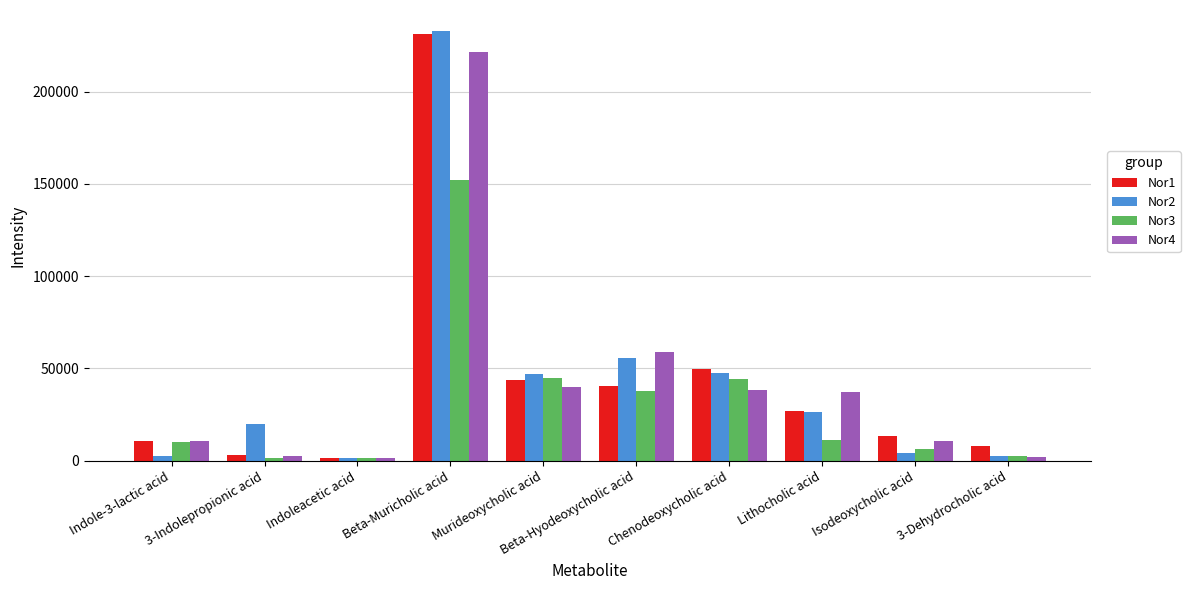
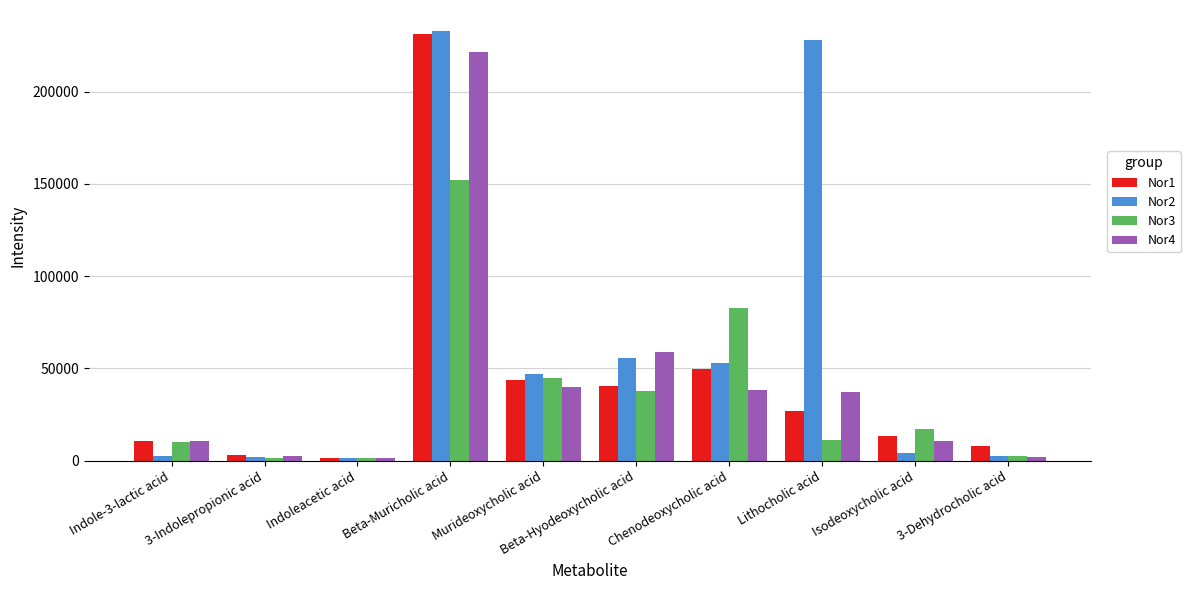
Nor2, 3-Indolepropionic acid: 20000 -> 2000
Nor2, Chenodeoxycholic acid: 48000 -> 53000
Nor3, Chenodeoxycholic acid: 44000 -> 83000
Nor2, Lithocholic acid: 27000 -> 228000
Nor3, Isodeoxycholic acid: 6000 -> 17000
